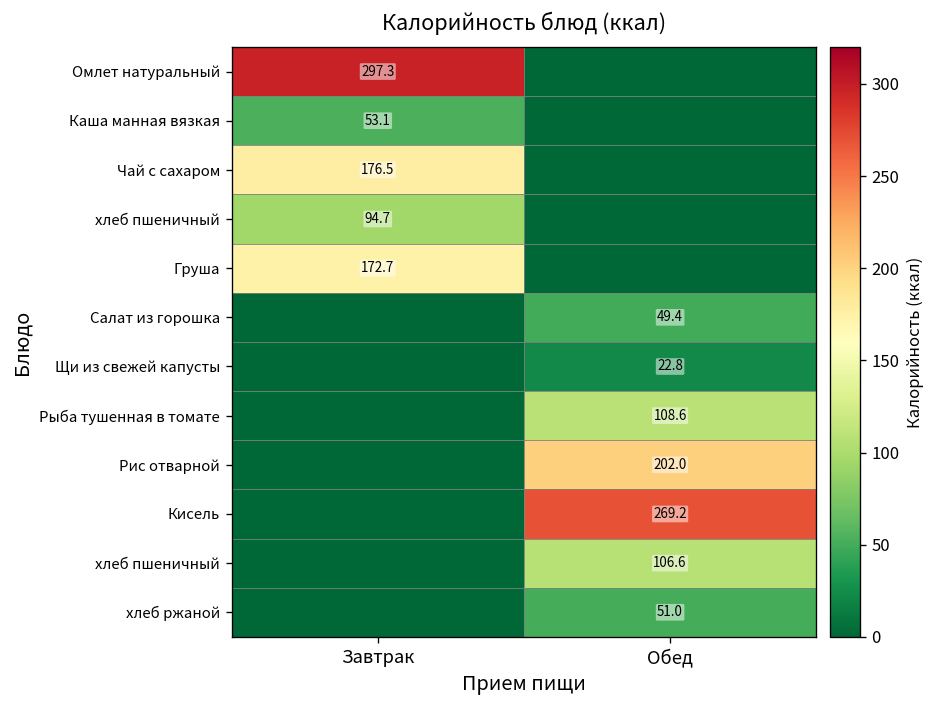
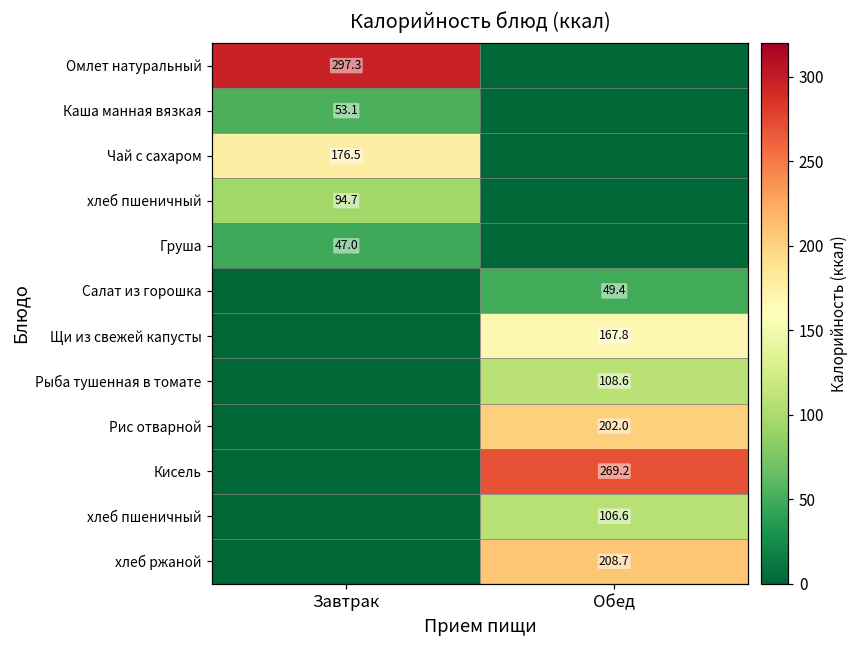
Груша, Завтрак: 172.7 -> 47.0
Щи из свежей капусты, Обед: 22.8 -> 167.8
хлеб ржаной, Обед: 51.0 -> 208.7
